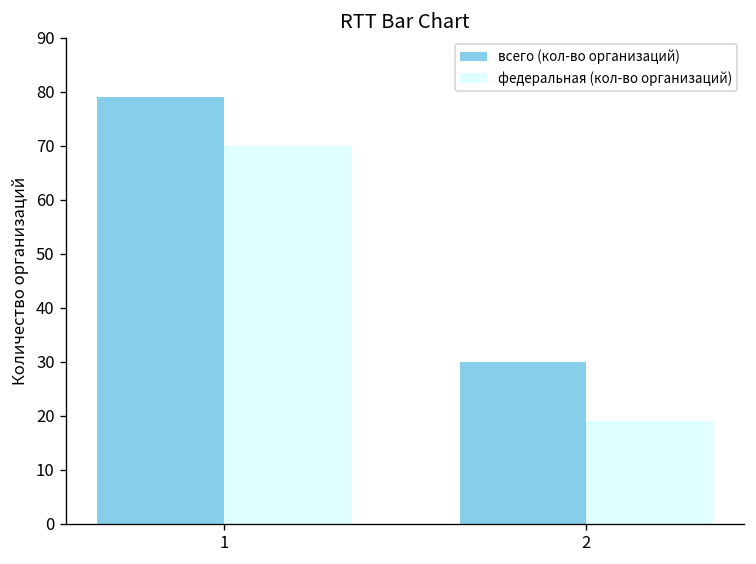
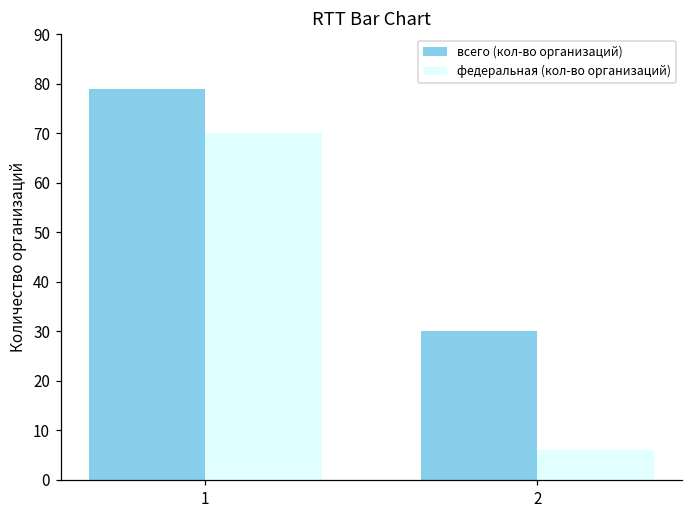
федеральная (кол-во организаций), 2: 19 -> 6
